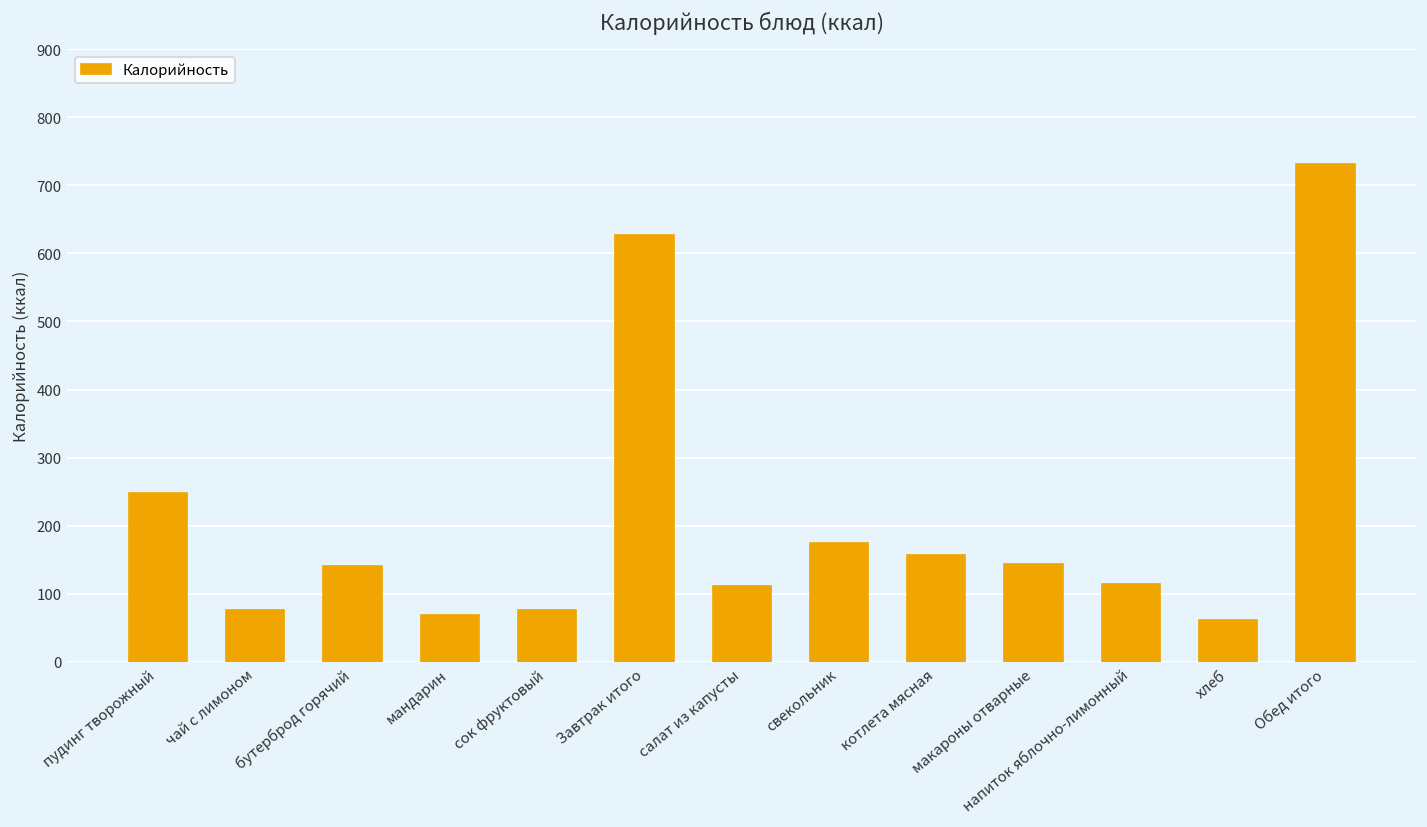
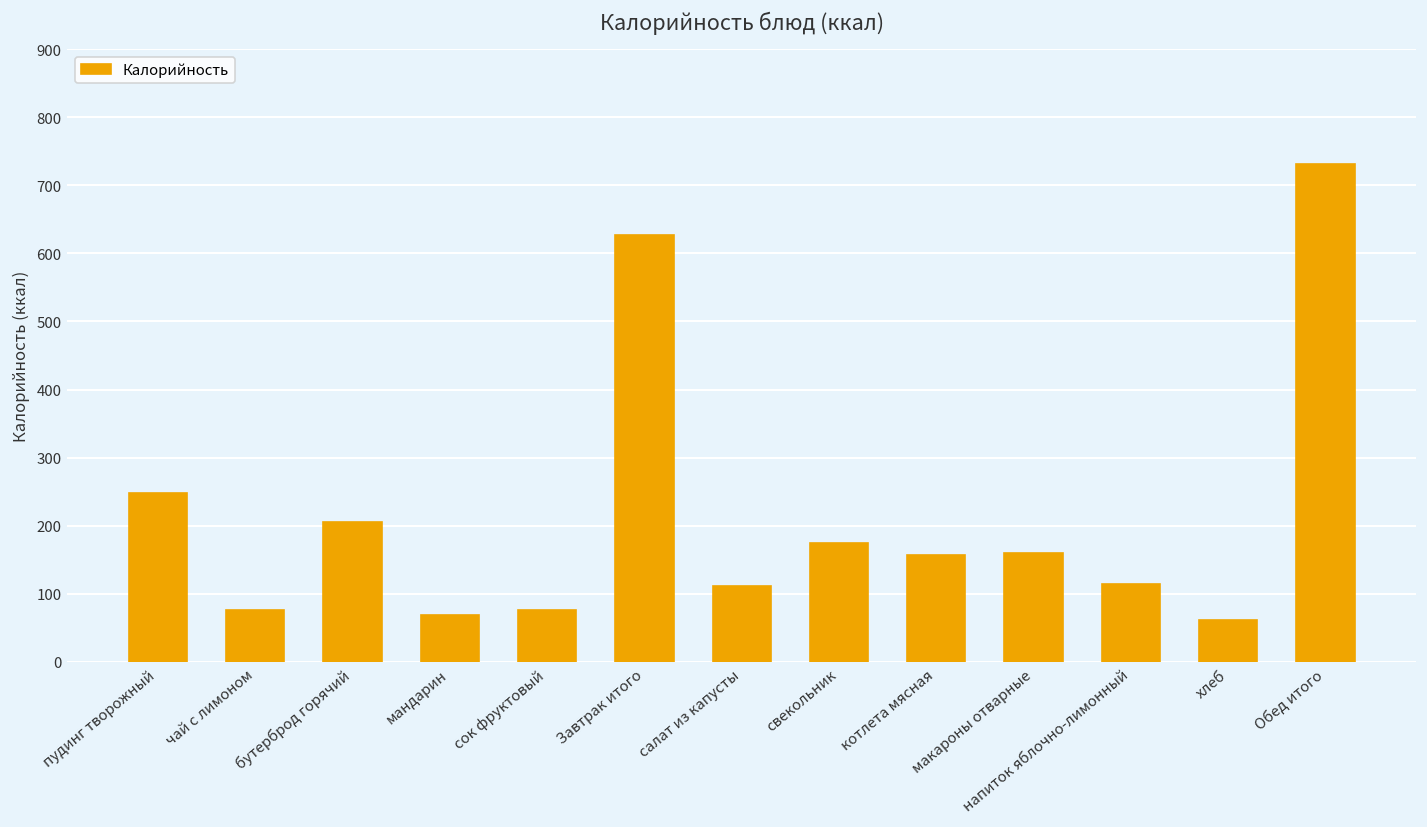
бутерброд горячий: 140 -> 210
макароны отварные: 140 -> 160
